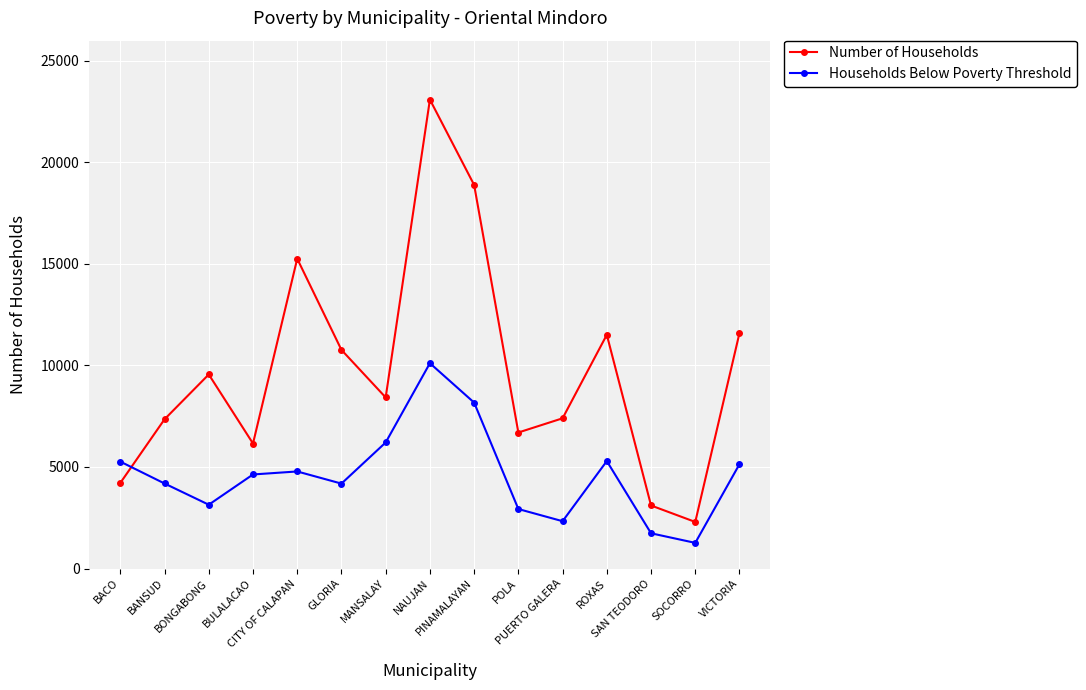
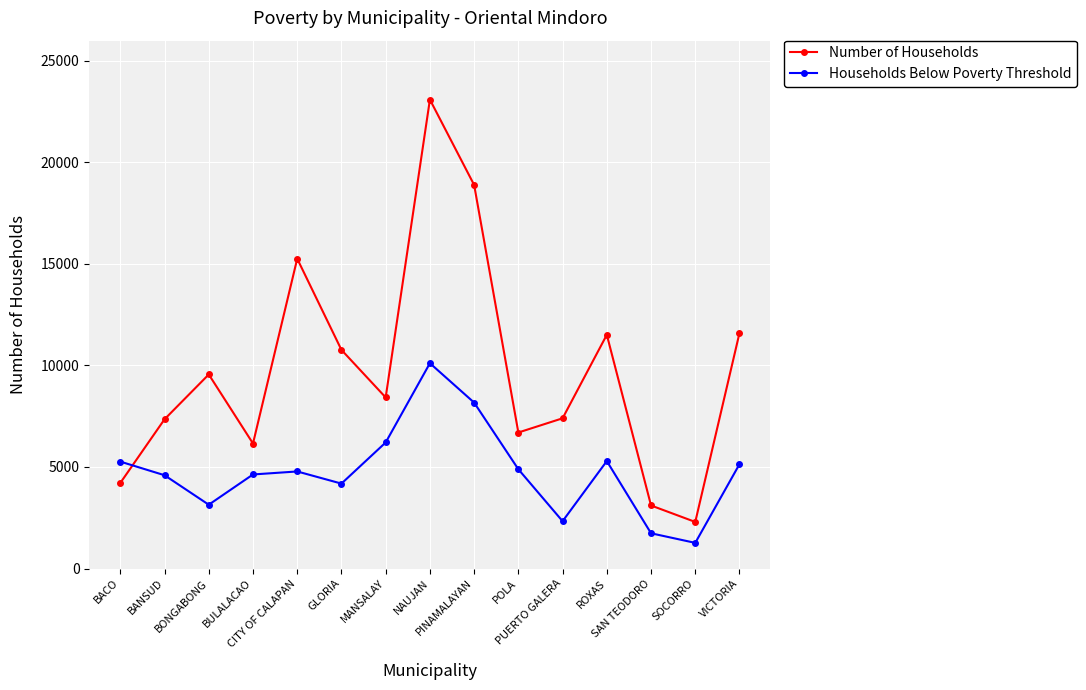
Households Below Poverty Threshold, BANSUD: 4200 -> 4600
Households Below Poverty Threshold, POLA: 2900 -> 4900
